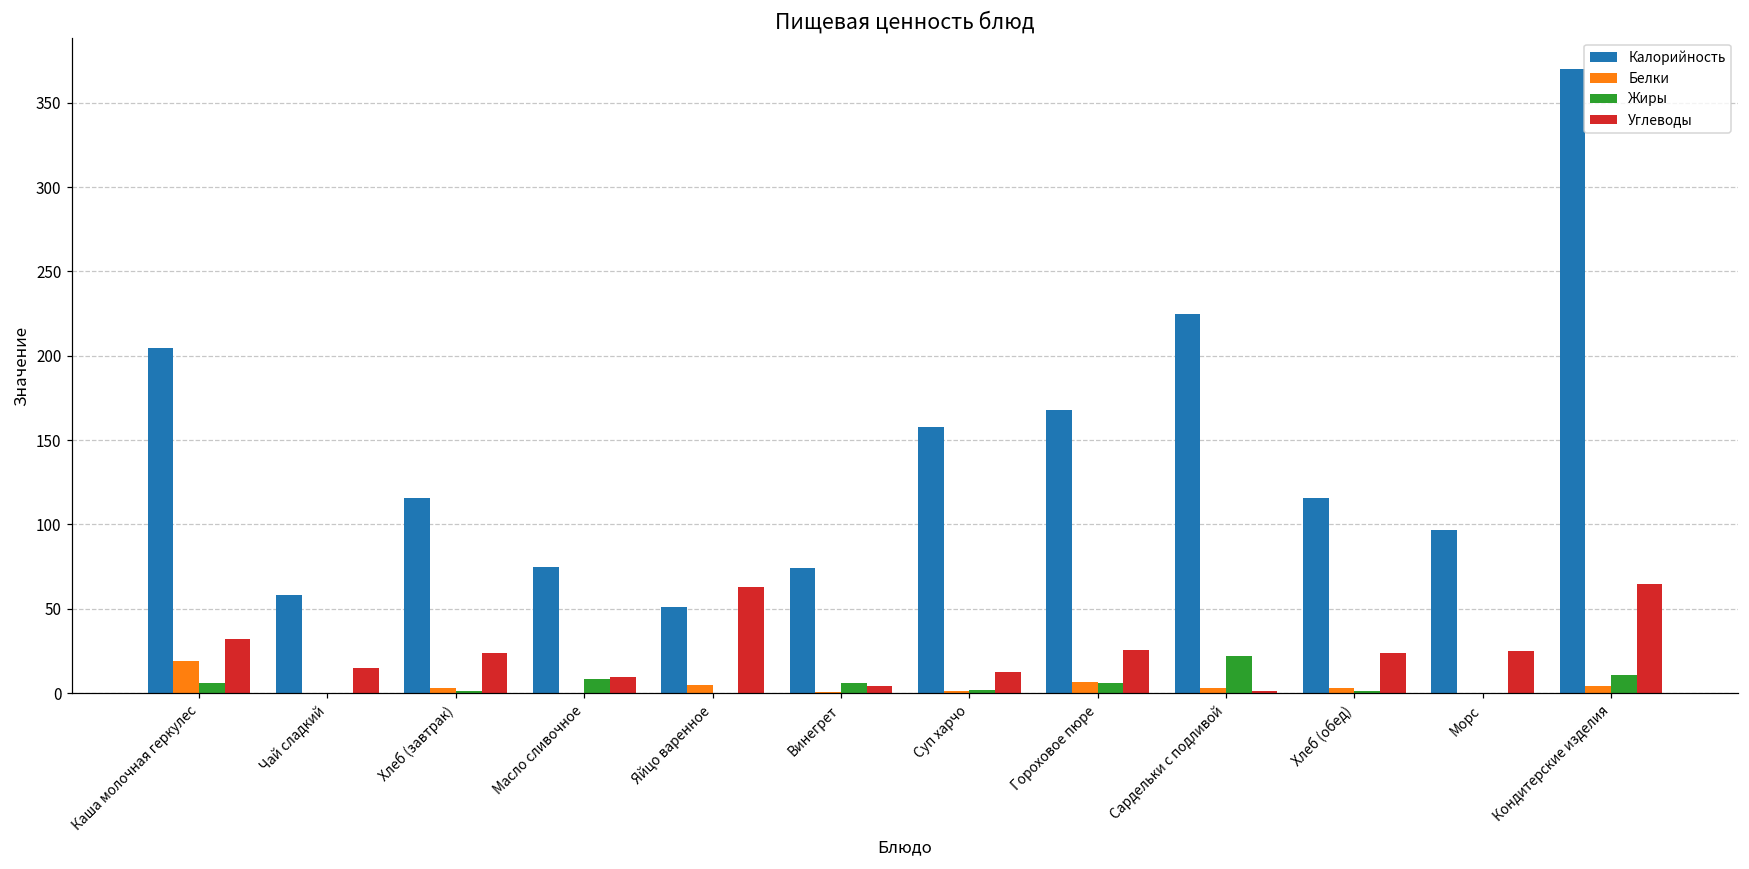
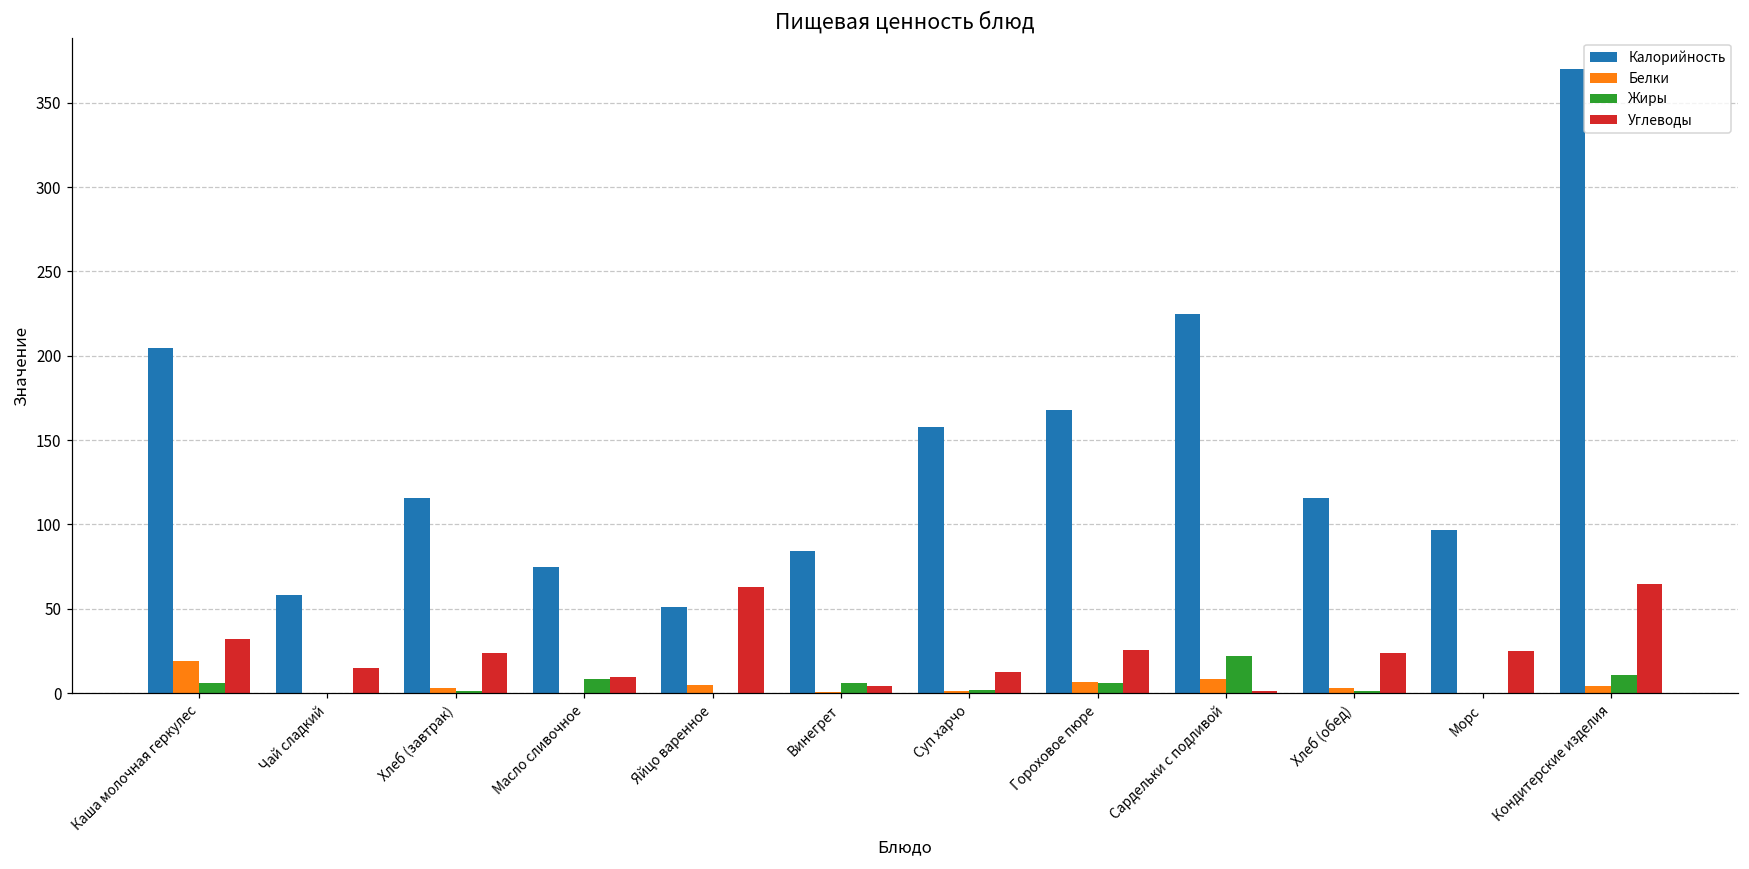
Калорийность, Винегрет: 74 -> 84
Белки, Сардельки с подливой: 3 -> 8
